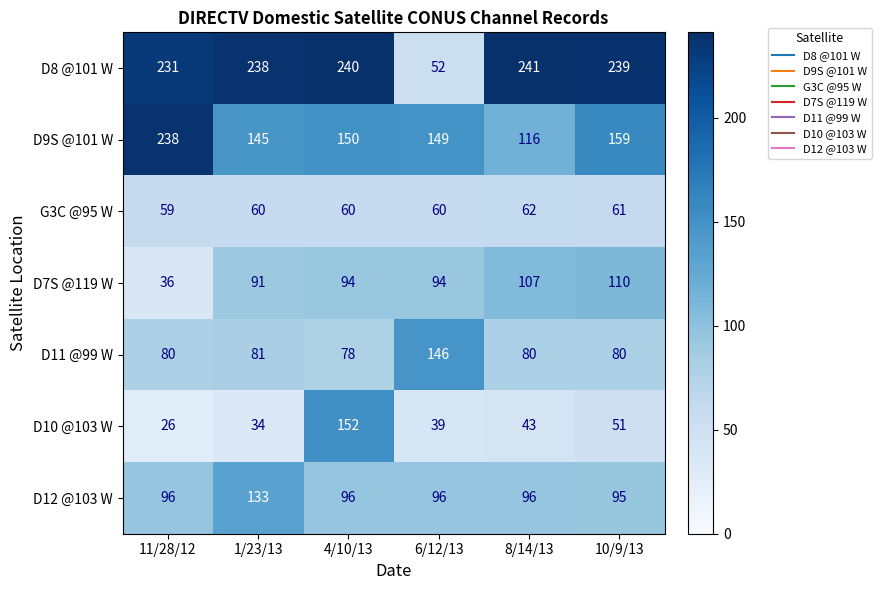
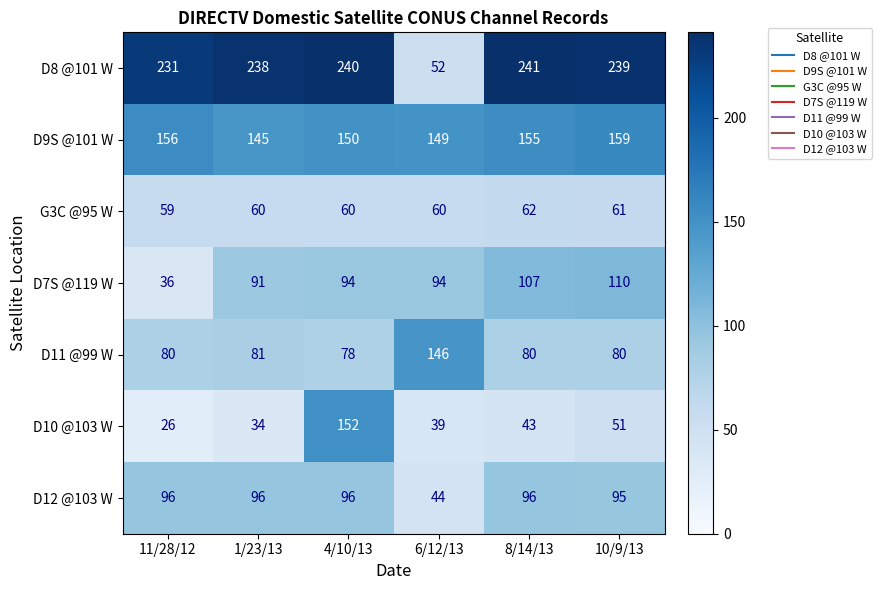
D9S @101 W, 11/28/12: 238 -> 156
D9S @101 W, 8/14/13: 116 -> 155
D12 @103 W, 1/23/13: 133 -> 96
D12 @103 W, 6/12/13: 96 -> 44
